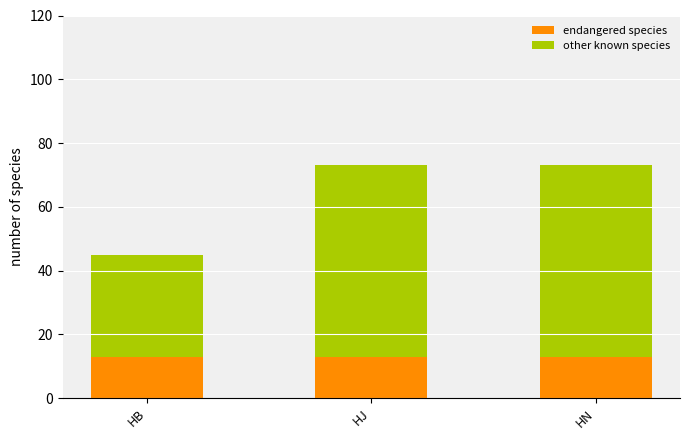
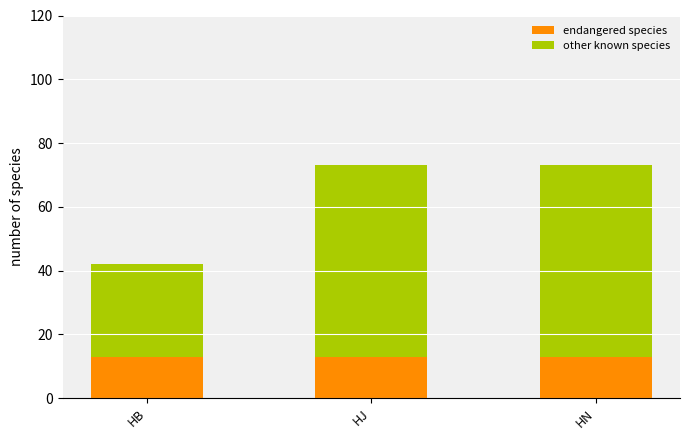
other known species, HB: 32 -> 29
